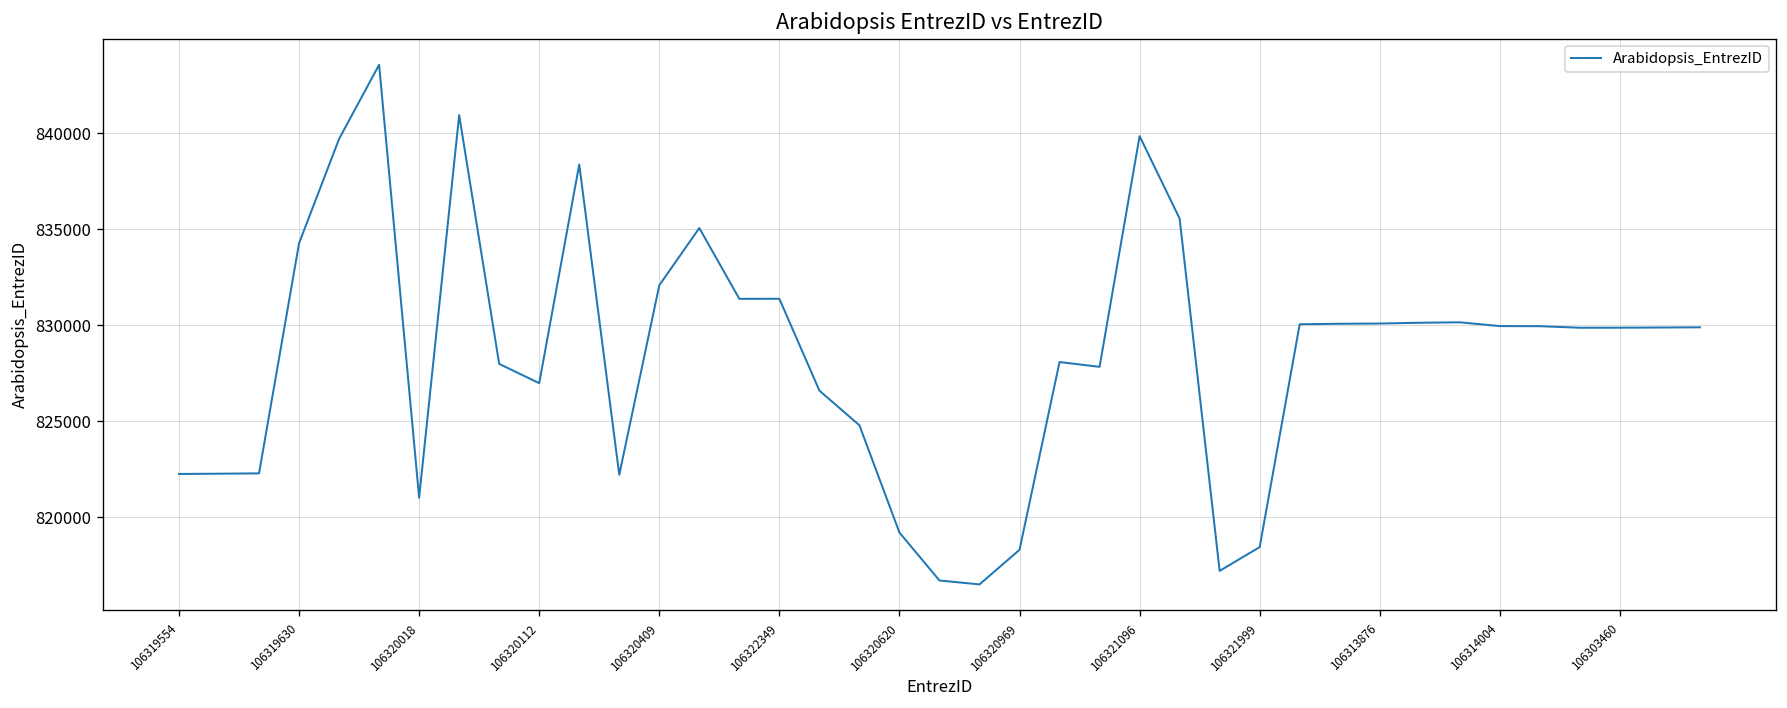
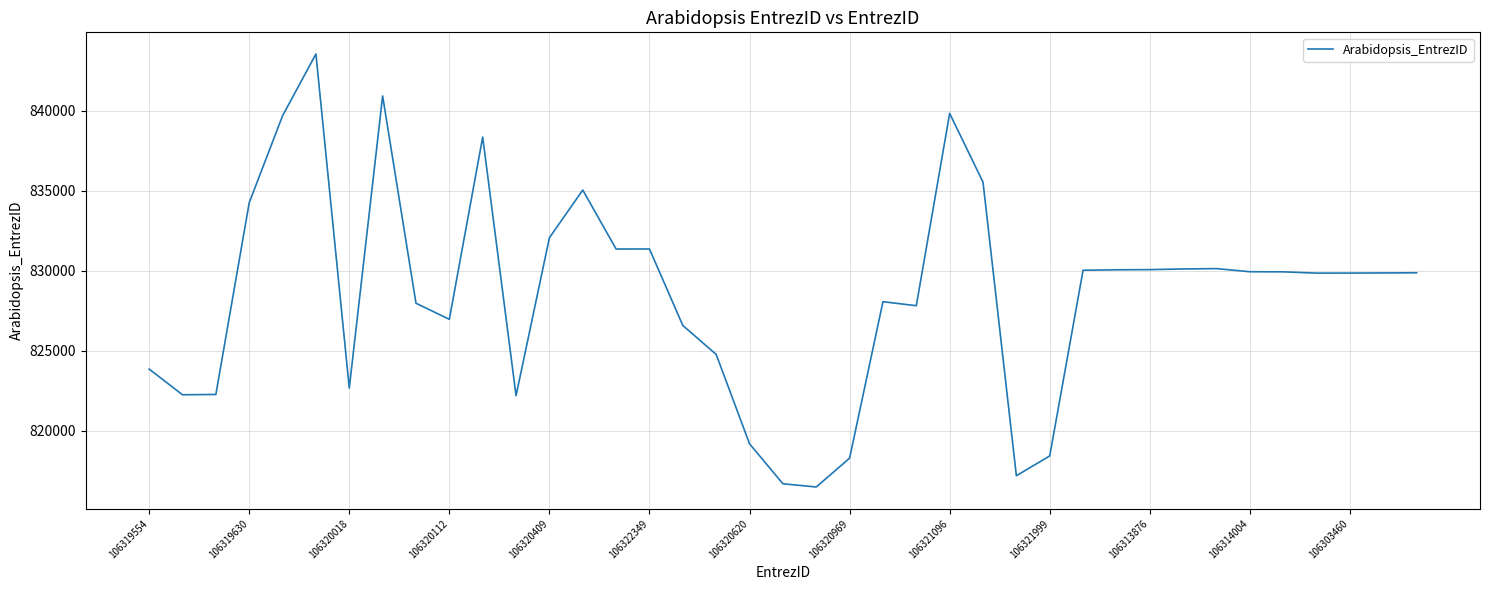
106319554: 822200 -> 823900
106320018: 821000 -> 822700
